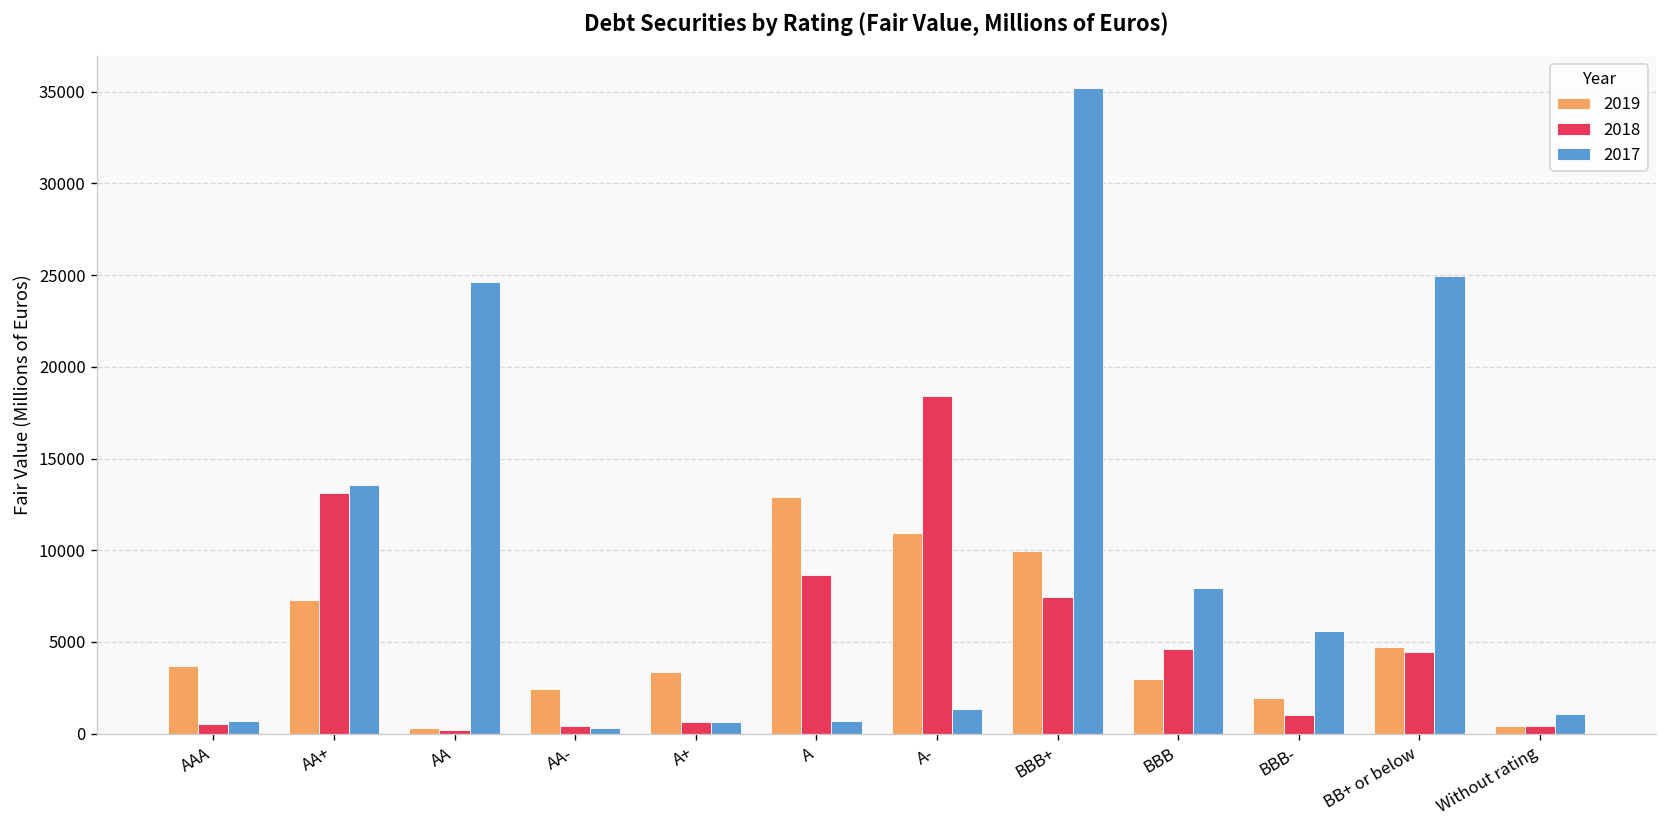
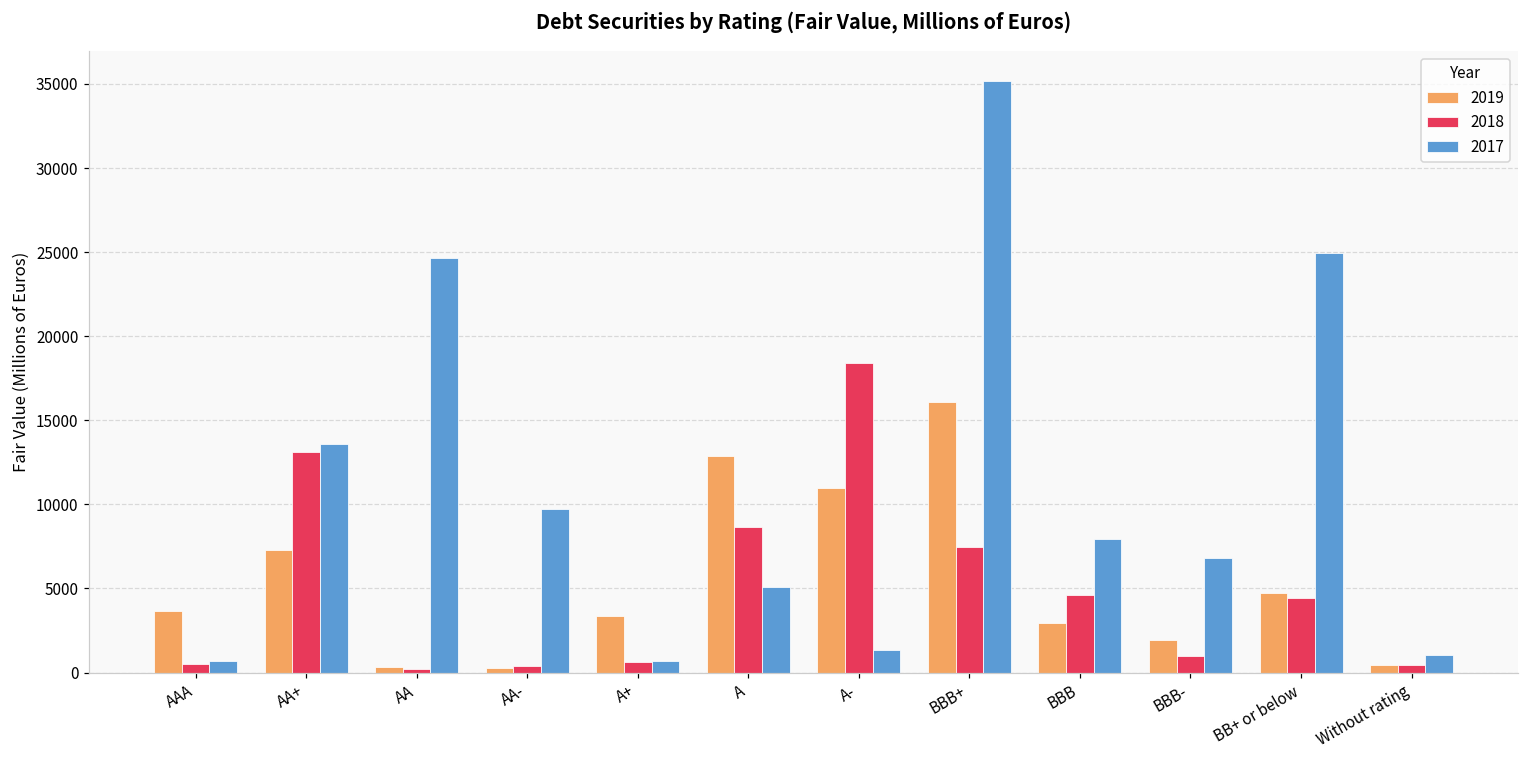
2019, AA-: 2400 -> 300
2017, AA-: 300 -> 9800
2017, A: 700 -> 5100
2019, BBB+: 9900 -> 16100
2017, BBB-: 5600 -> 6800
